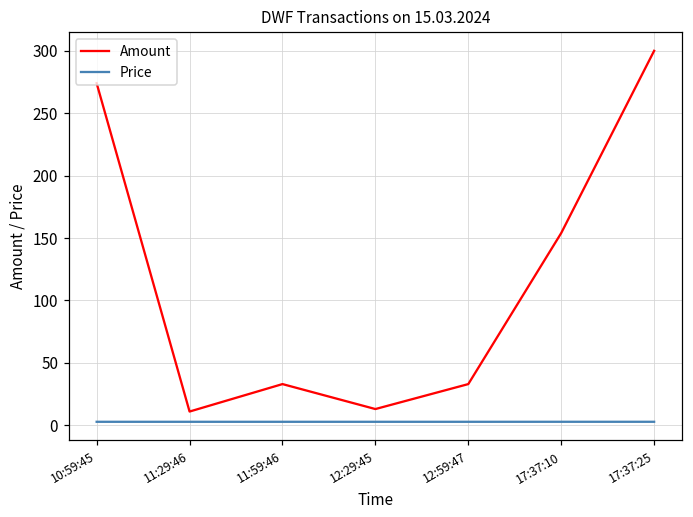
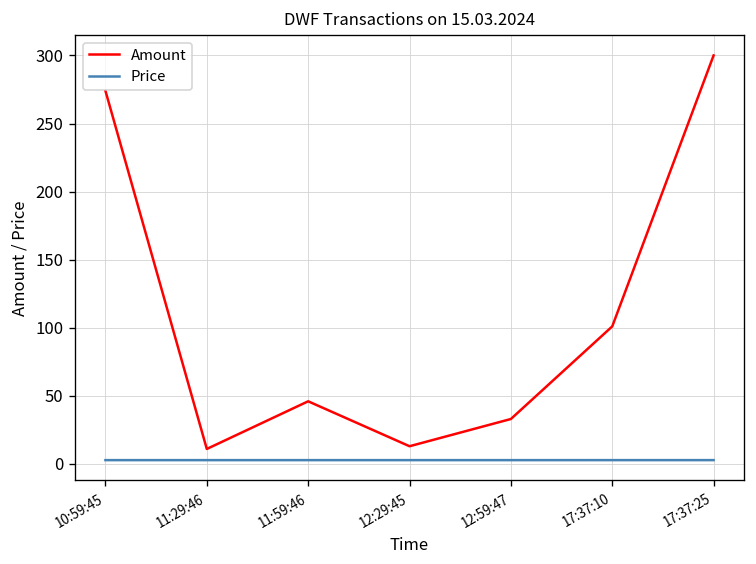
Amount, 11:59:46: 33 -> 46
Amount, 17:37:10: 154 -> 101
